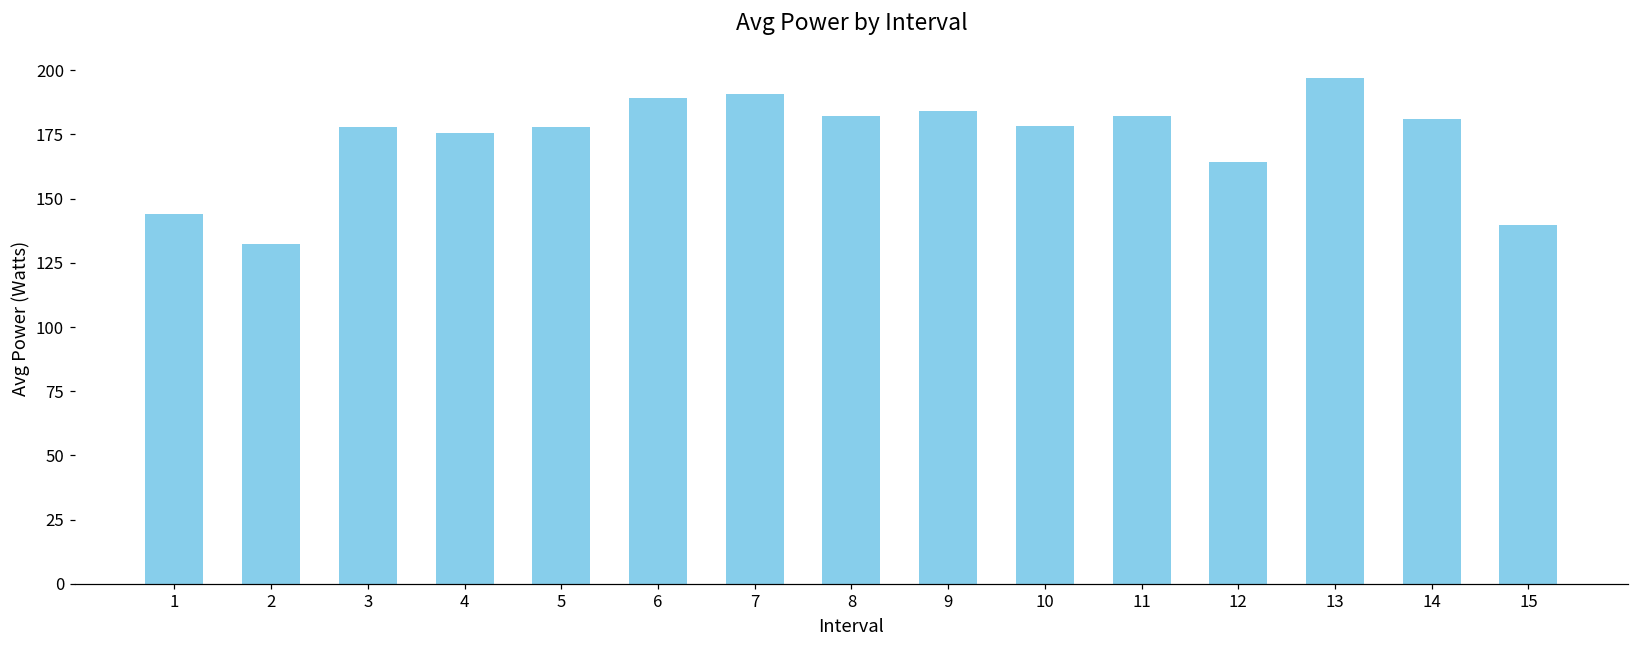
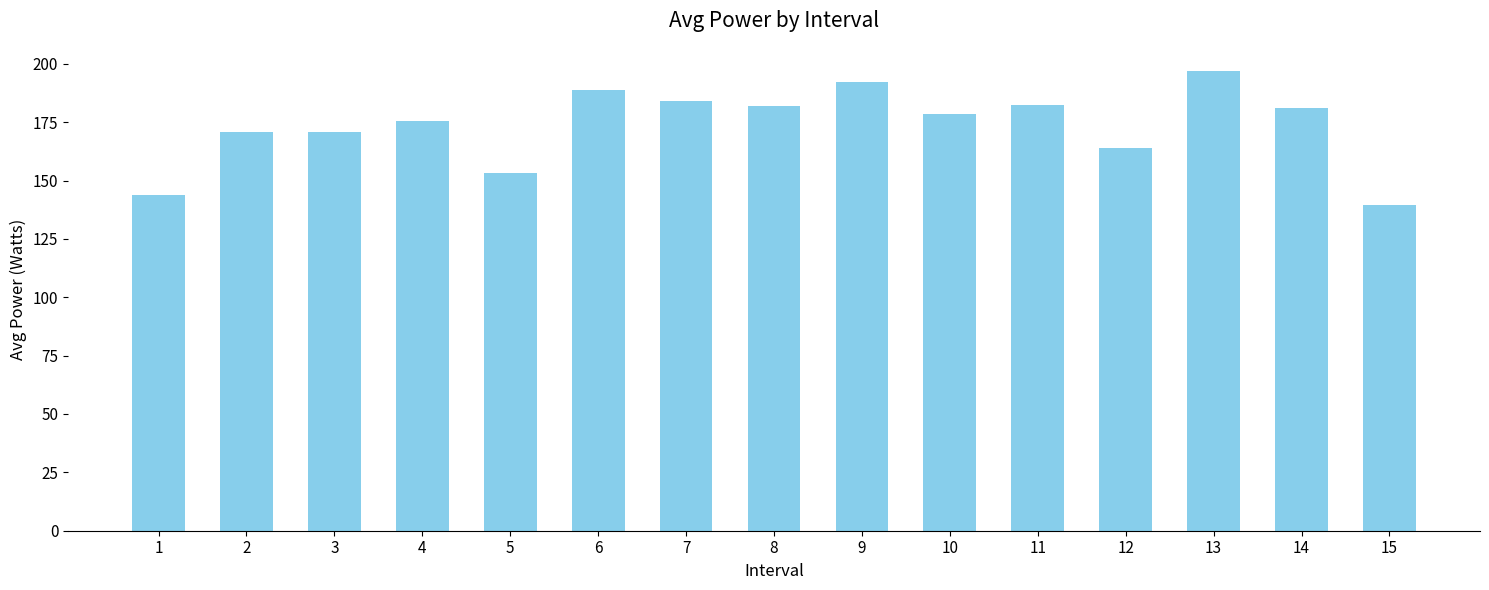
2: 132 -> 171
3: 178 -> 171
5: 178 -> 153
7: 191 -> 184
9: 184 -> 192
